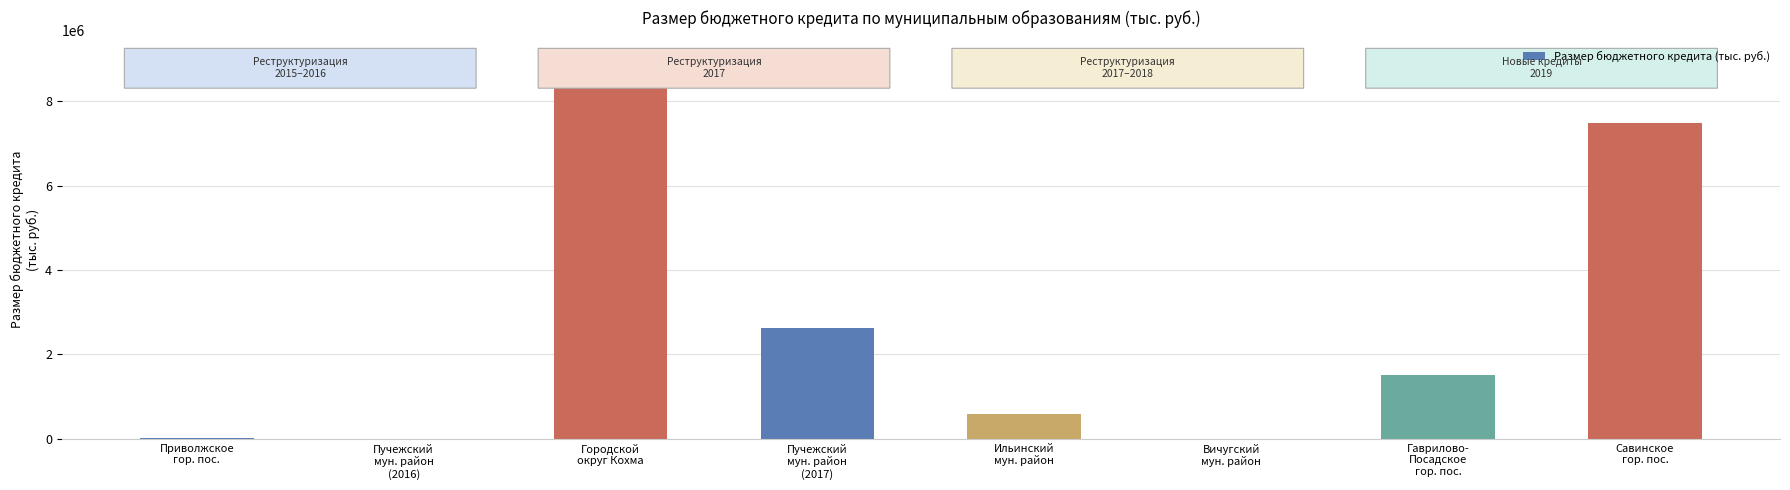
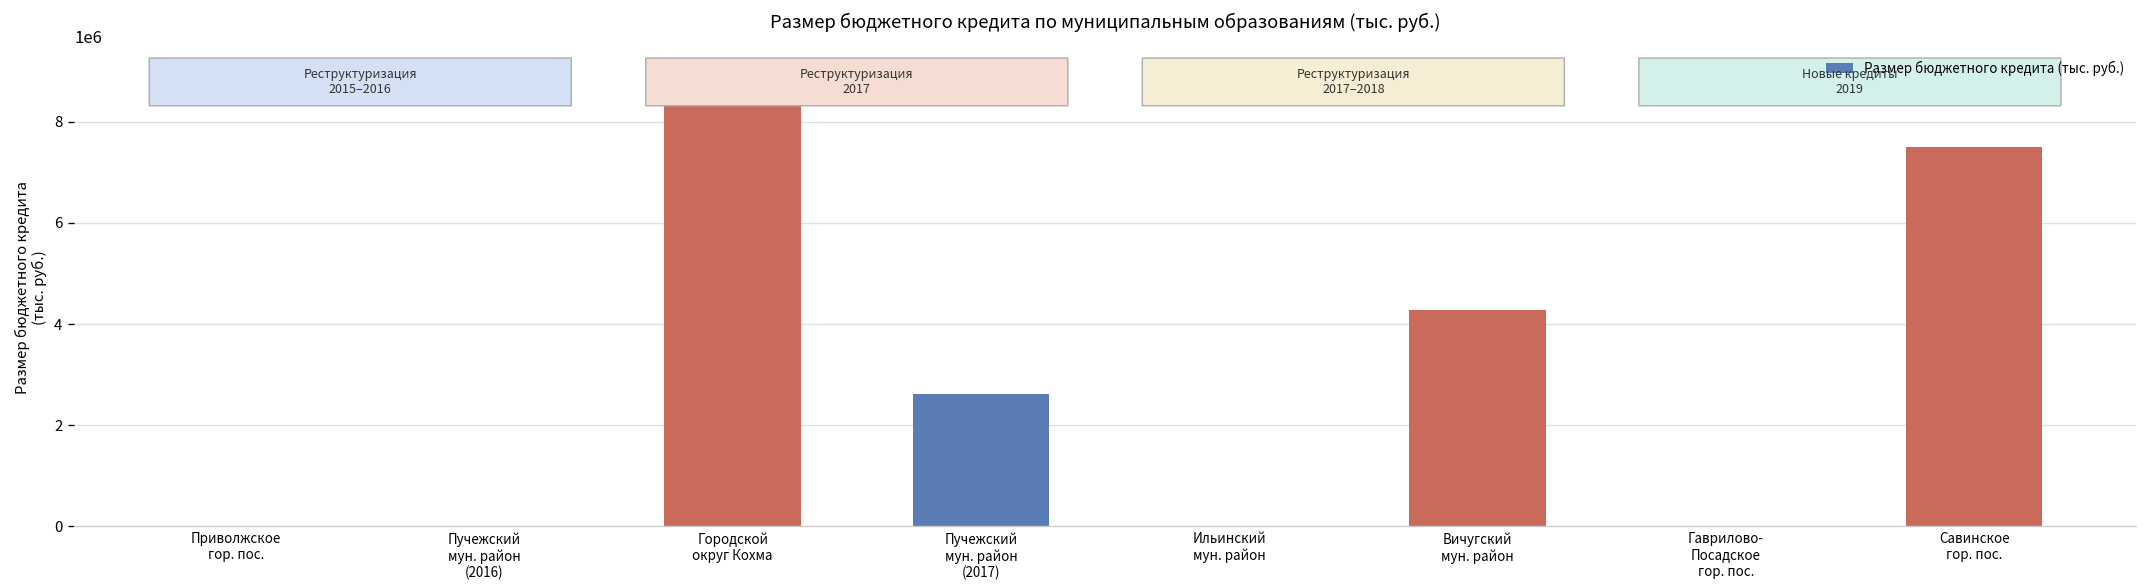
Ильинский мун. район: 600000 -> 0
Вичугский мун. район: 0 -> 4300000
Гаврилово- Посадское гор. пос.: 1500000 -> 0
